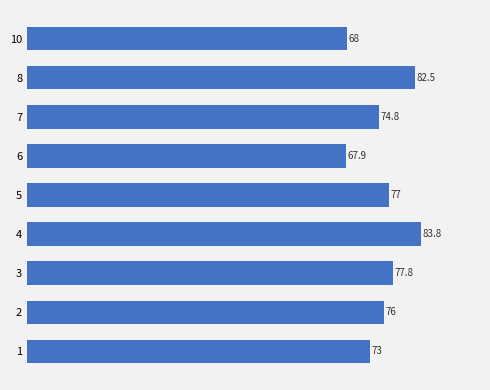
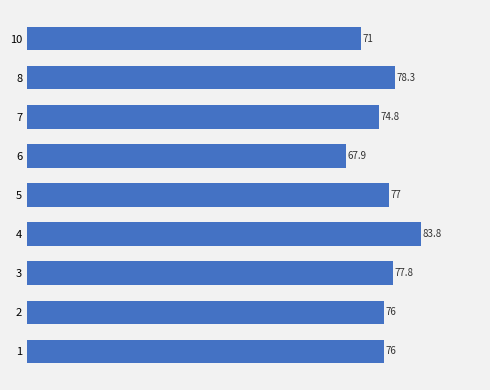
10: 68 -> 71
8: 82.5 -> 78.3
1: 73 -> 76
